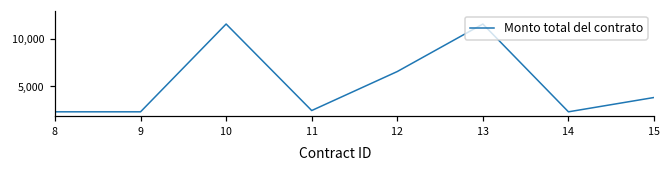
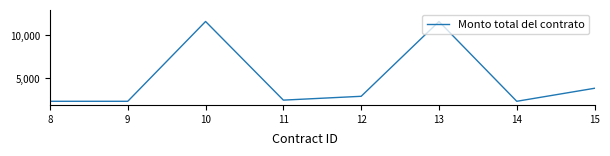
12: 7,000 -> 3,000
